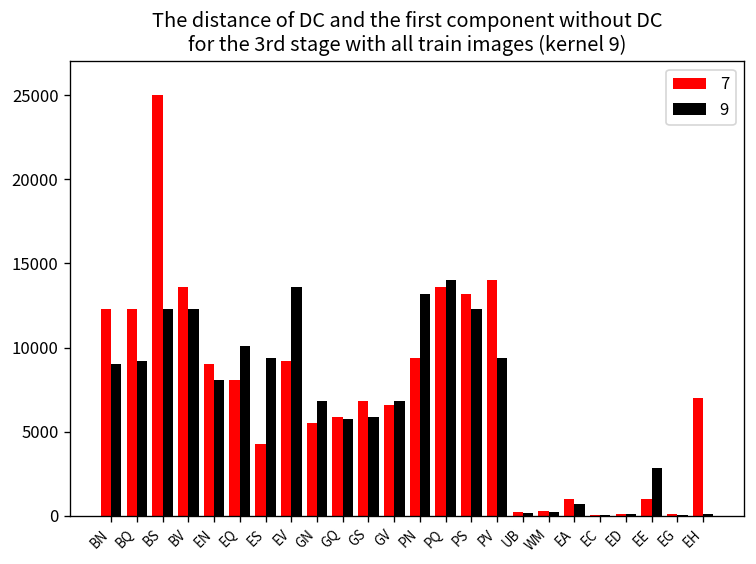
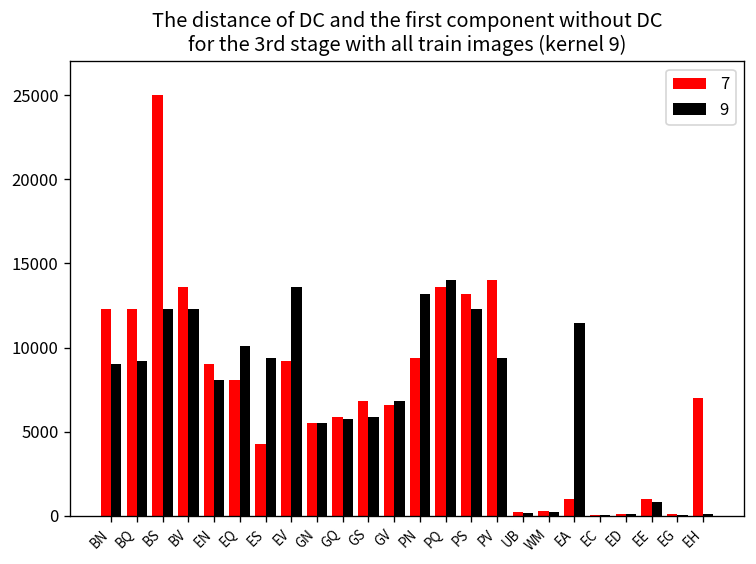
9, GN: 6800 -> 5500
9, EA: 700 -> 11400
9, EE: 2900 -> 800
